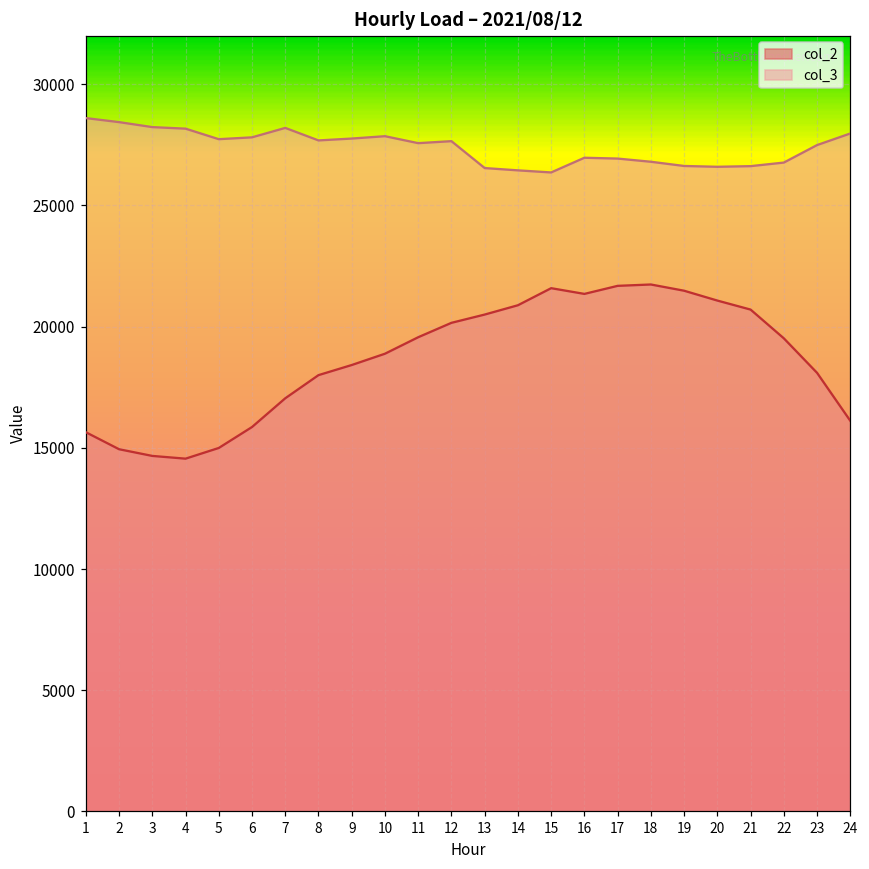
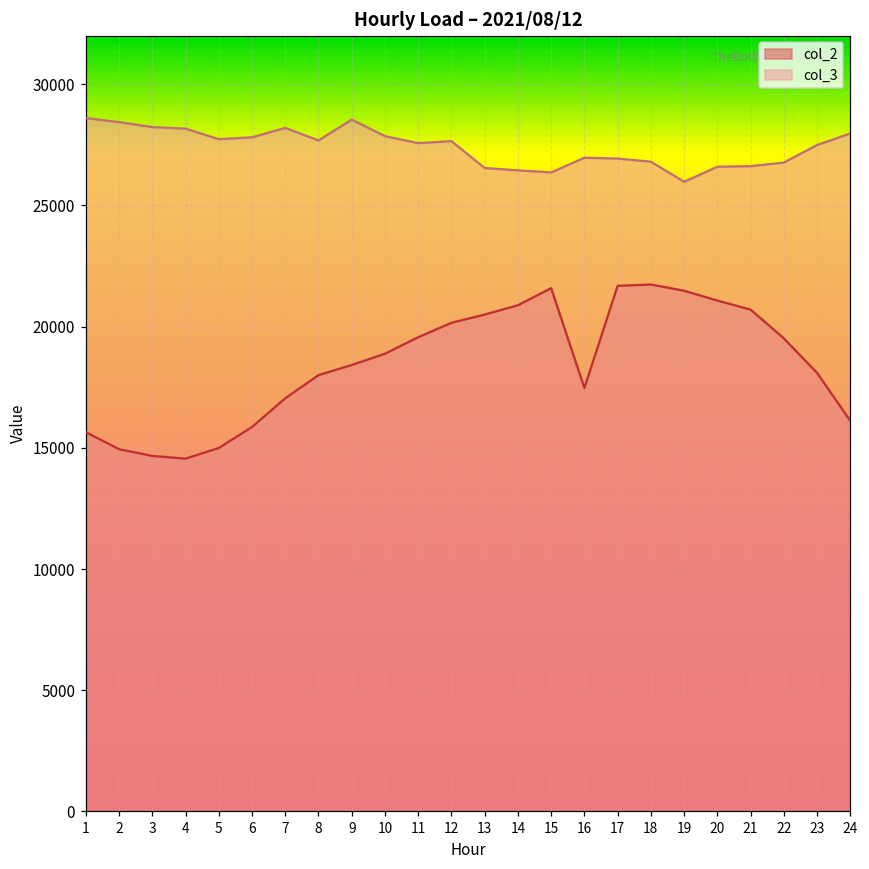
col_3, 9: 27800 -> 28500
col_2, 16: 21300 -> 17500
col_3, 19: 26600 -> 26000
